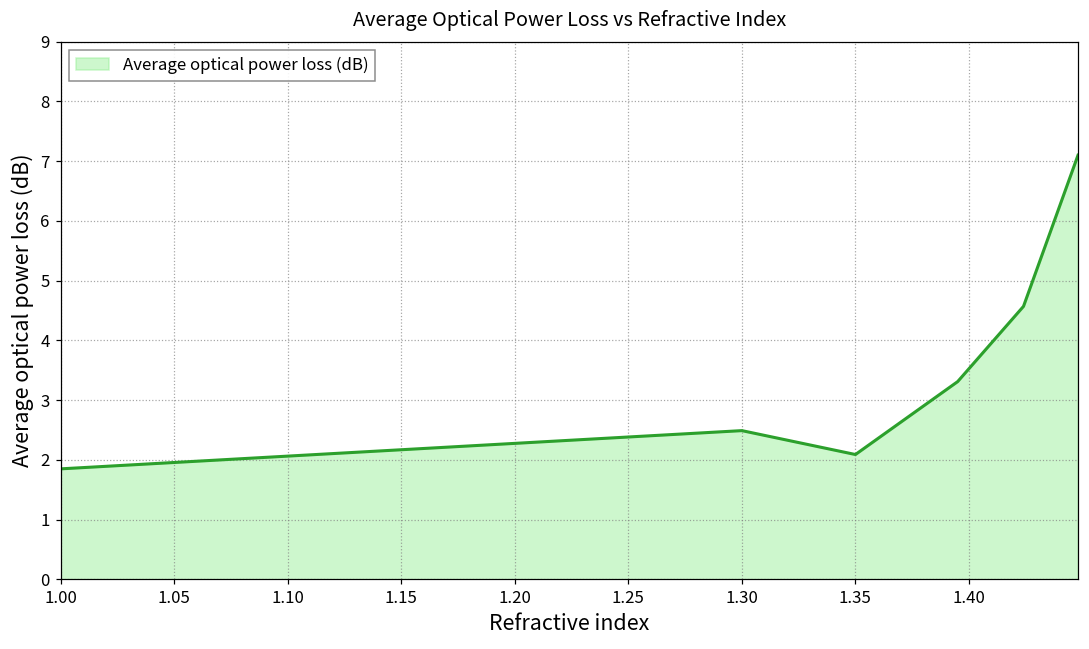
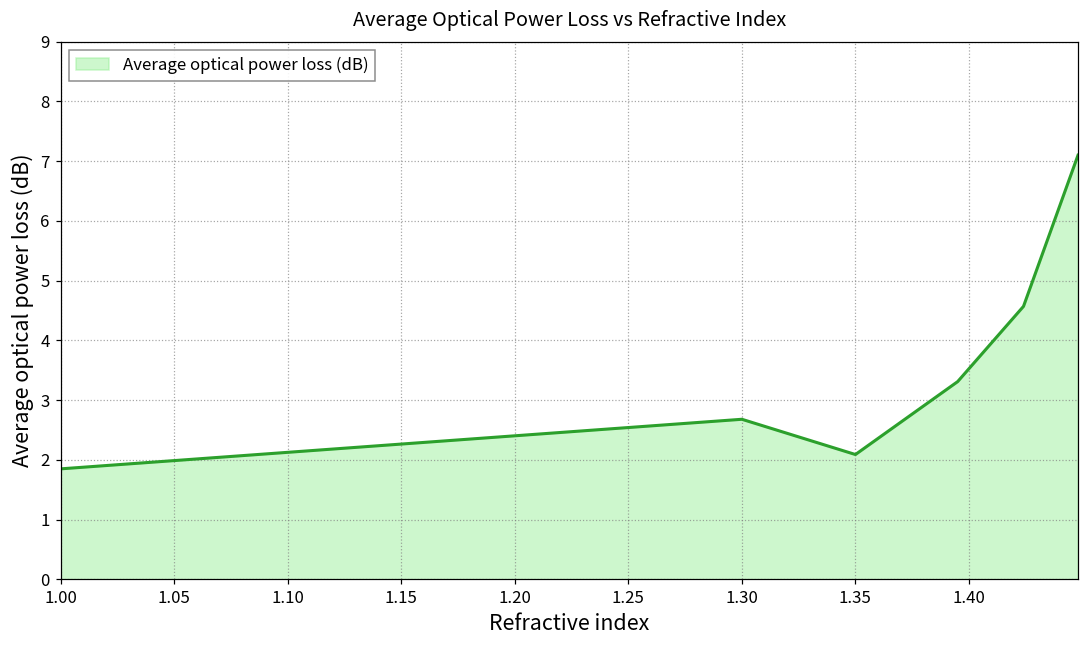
1.30: 2.5 -> 2.7
